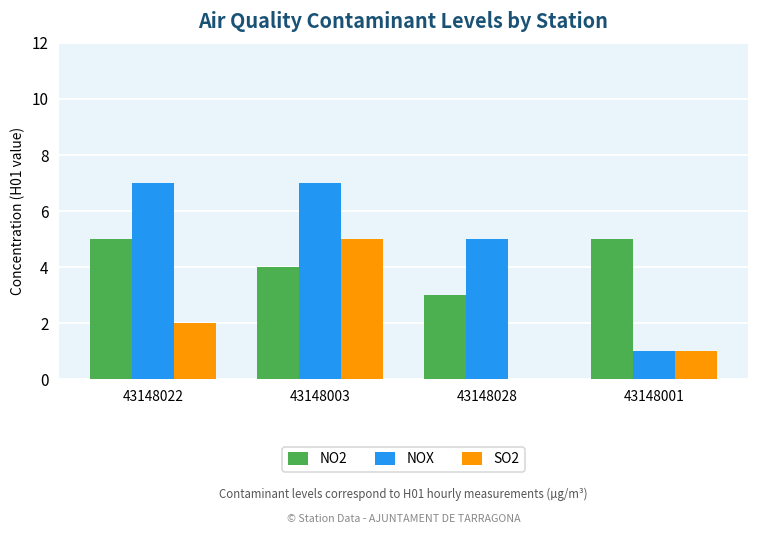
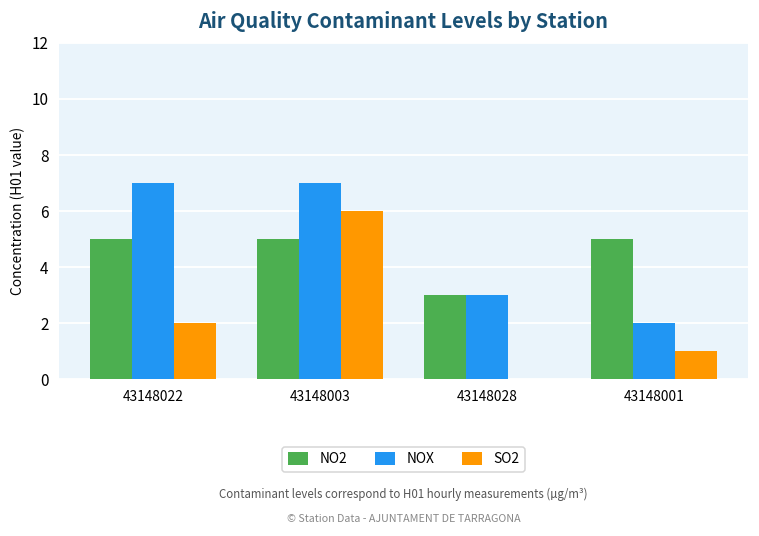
NO2, 43148003: 4 -> 5
SO2, 43148003: 5 -> 6
NOX, 43148028: 5 -> 3
NOX, 43148001: 1 -> 2
